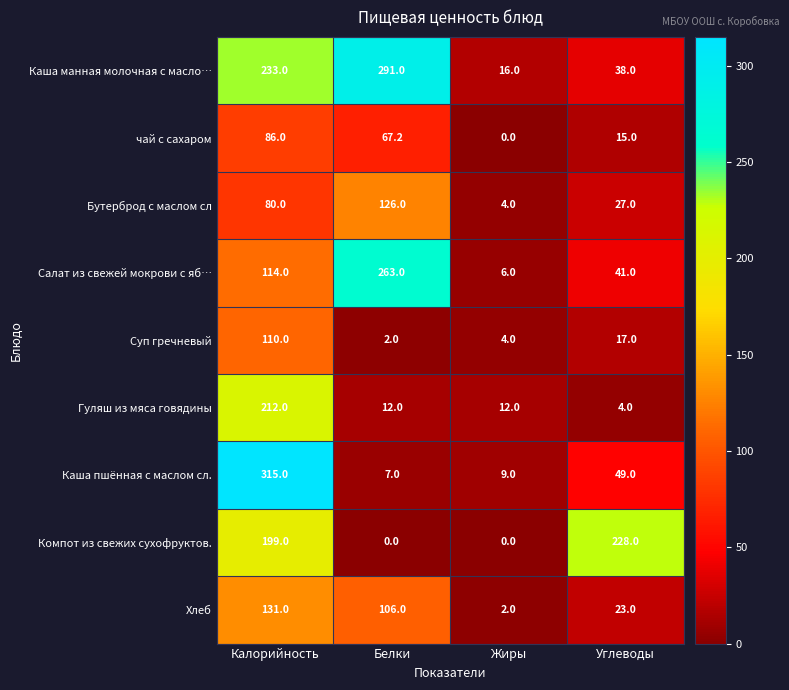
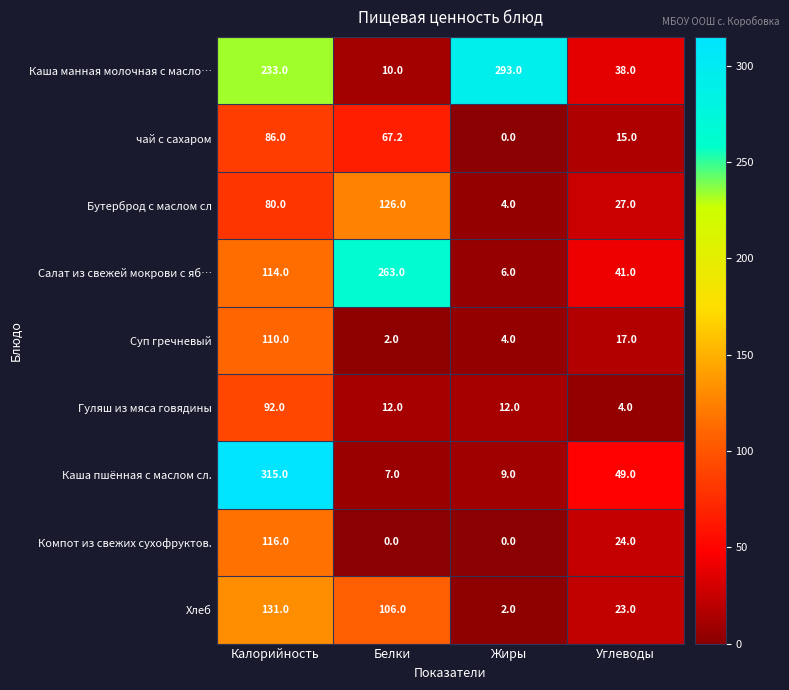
Каша манная молочная с масло…, Белки: 291.0 -> 10.0
Каша манная молочная с масло…, Жиры: 16.0 -> 293.0
Гуляш из мяса говядины, Калорийность: 212.0 -> 92.0
Компот из свежих сухофруктов., Калорийность: 199.0 -> 116.0
Компот из свежих сухофруктов., Углеводы: 228.0 -> 24.0
